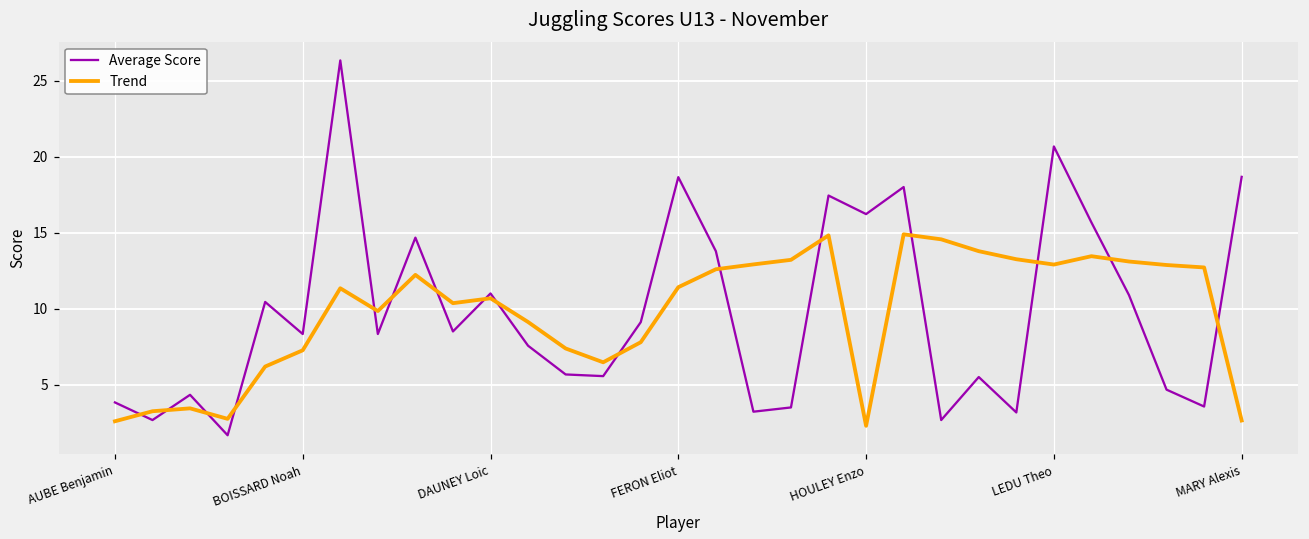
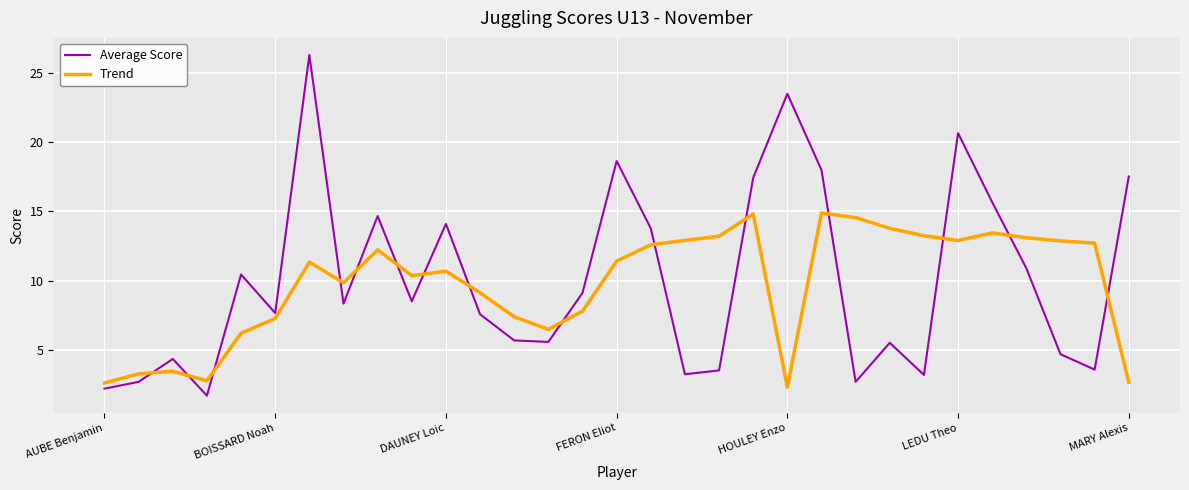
Average Score, AUBE Benjamin: 3.8 -> 2.2
Average Score, BOISSARD Noah: 8.3 -> 7.7
Average Score, DAUNEY Loic: 11.0 -> 14.1
Average Score, HOULEY Enzo: 16.2 -> 23.5
Average Score, MARY Alexis: 18.7 -> 17.5
